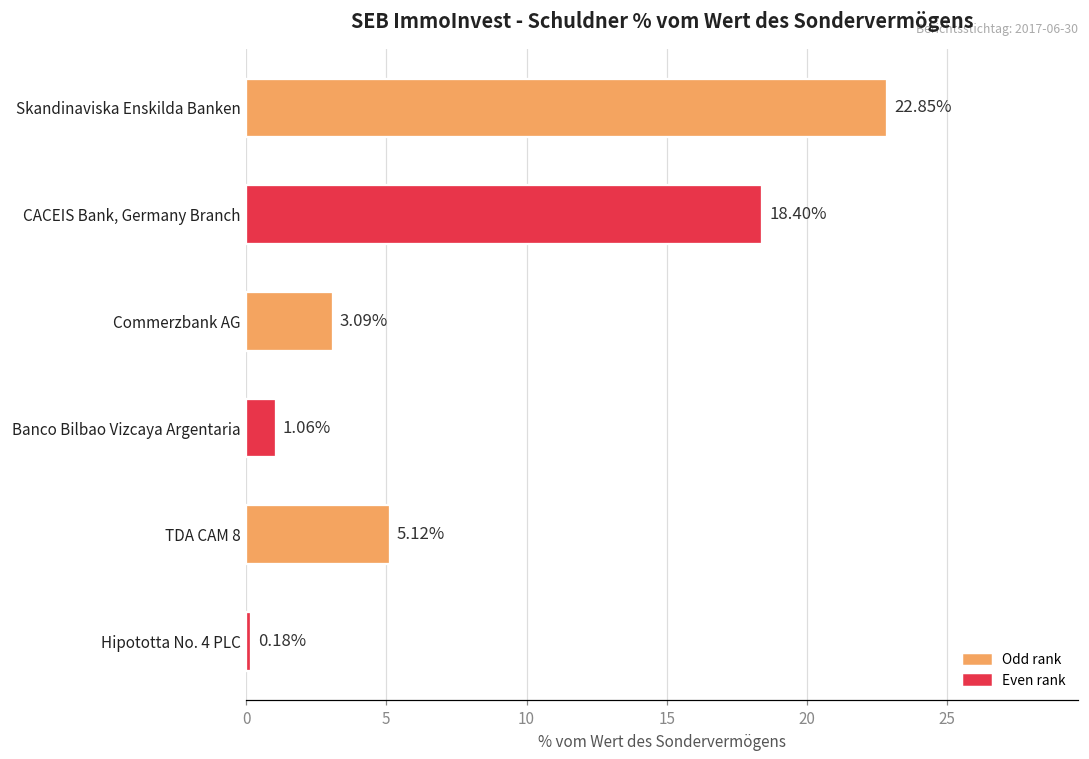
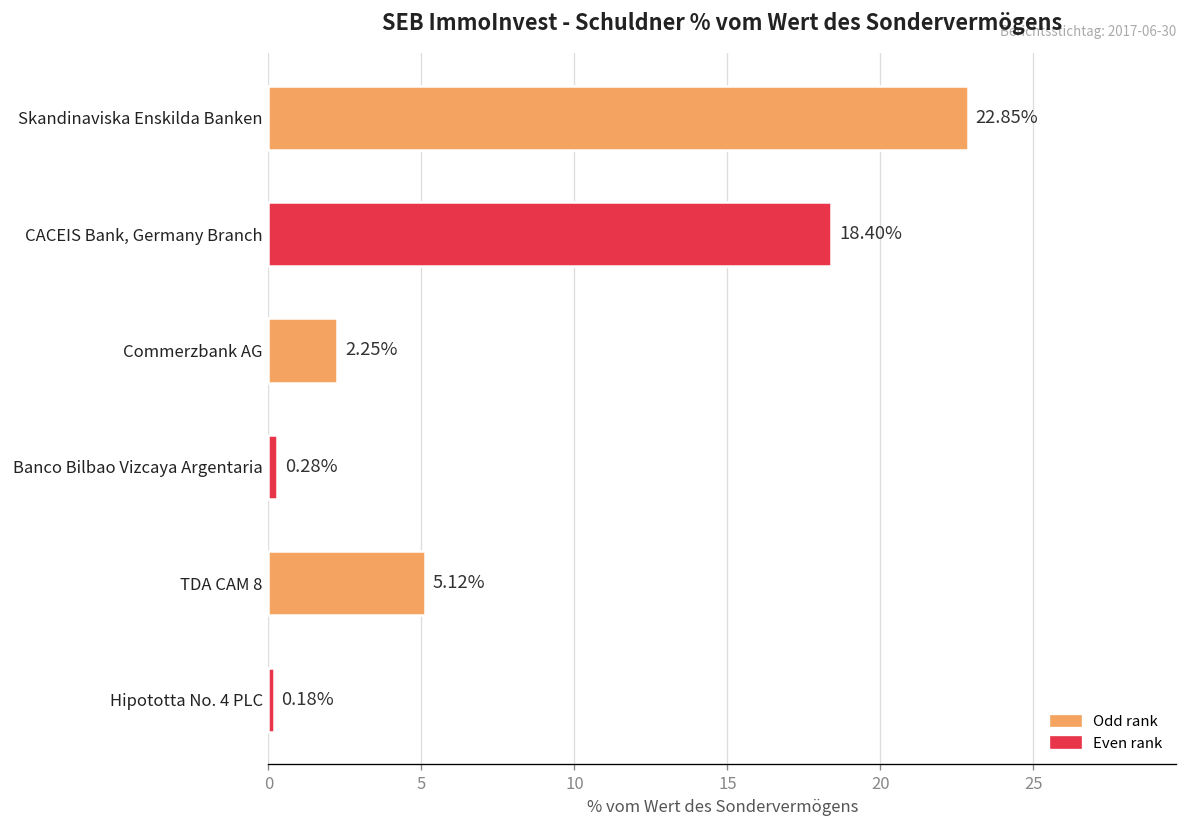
Commerzbank AG: 3.09% -> 2.25%
Banco Bilbao Vizcaya Argentaria: 1.06% -> 0.28%
